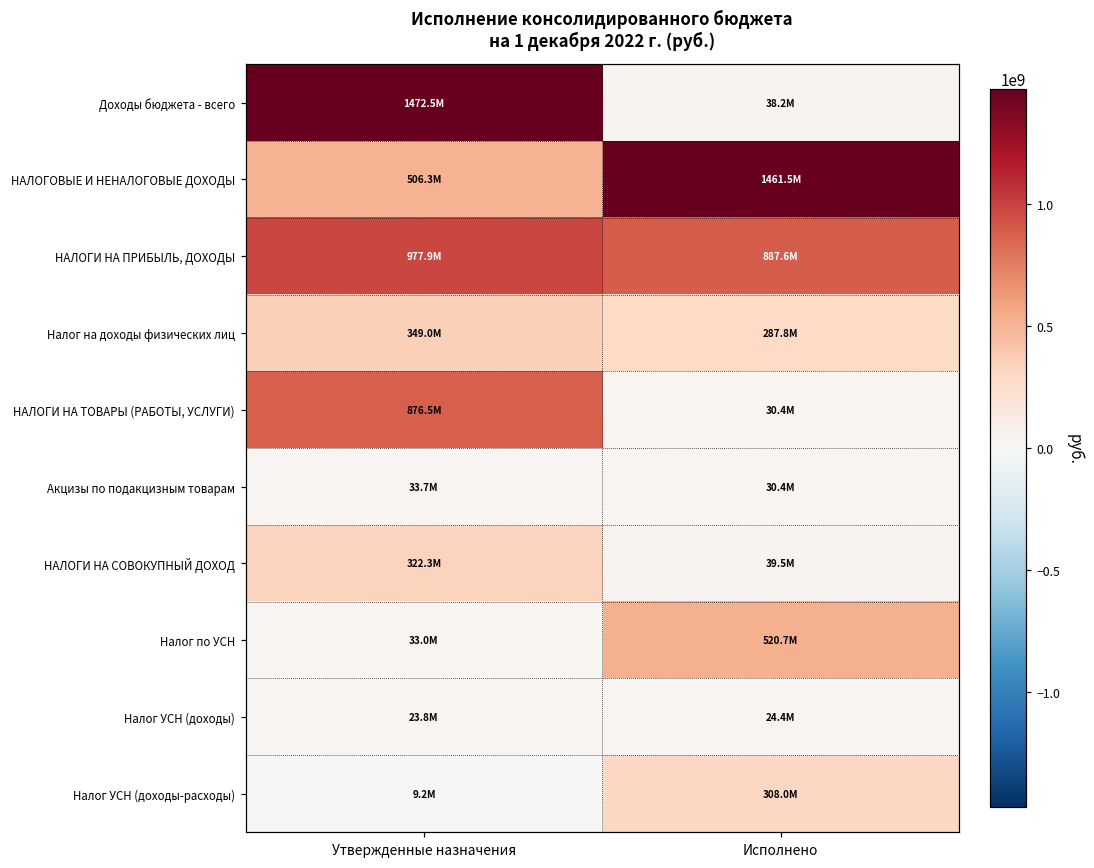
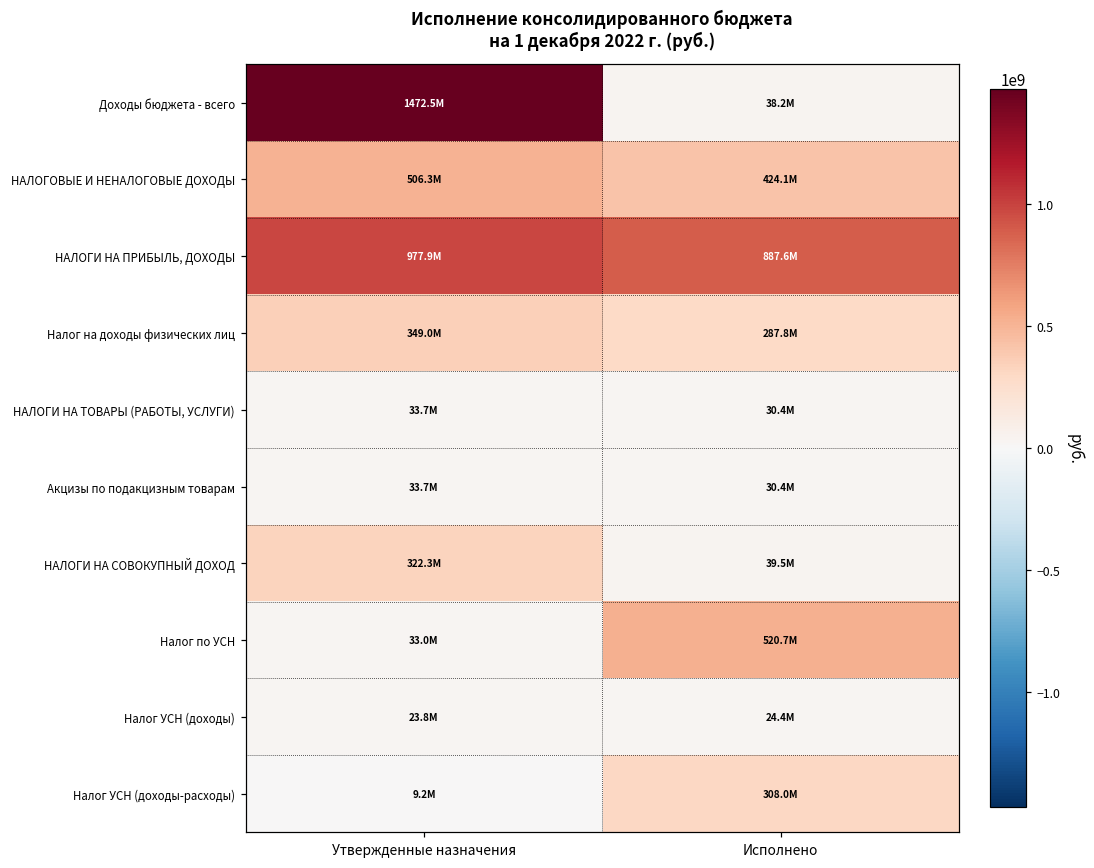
НАЛОГОВЫЕ И НЕНАЛОГОВЫЕ ДОХОДЫ, Исполнено: 1461.5M -> 424.1M
НАЛОГИ НА ТОВАРЫ (РАБОТЫ, УСЛУГИ), Утвержденные назначения: 876.5M -> 33.7M
